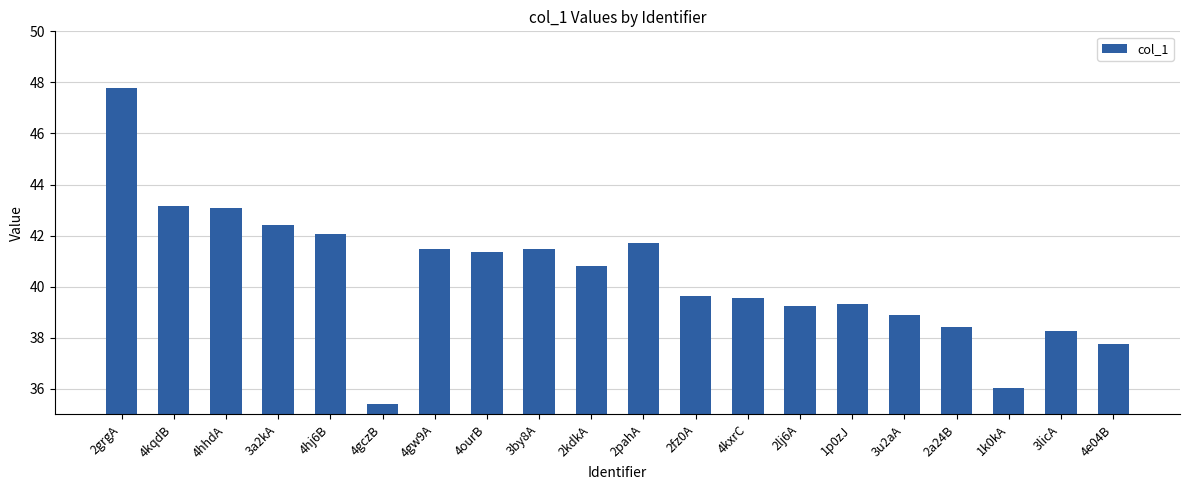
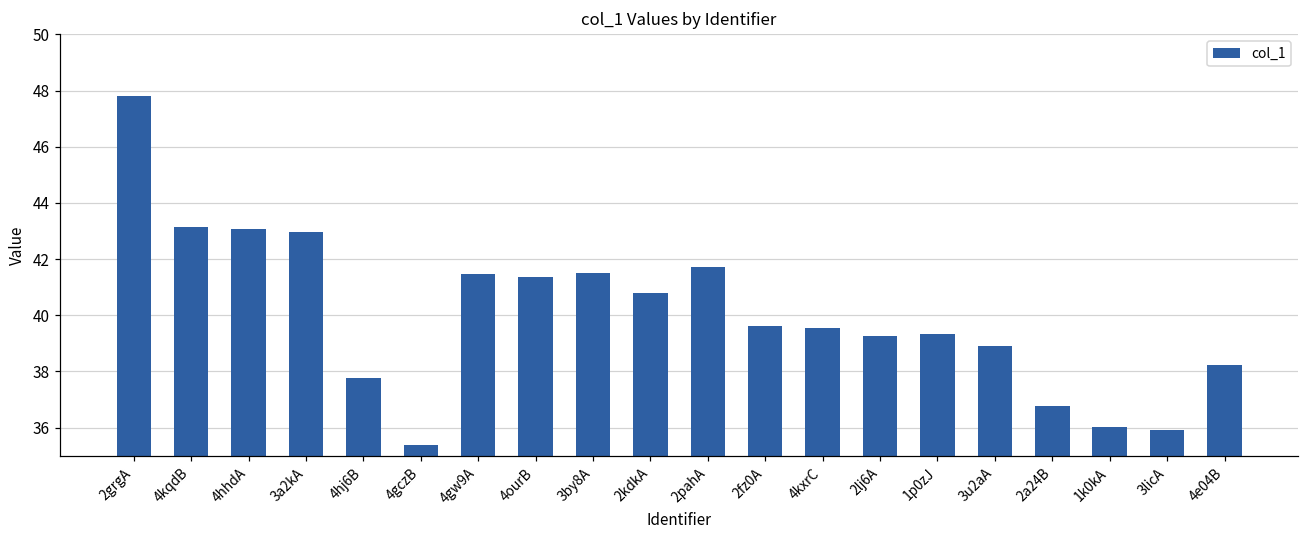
3a2kA: 42.4 -> 43.0
4hj6B: 42.1 -> 37.8
2a24B: 38.4 -> 36.8
3licA: 38.3 -> 35.9
4e04B: 37.8 -> 38.2
